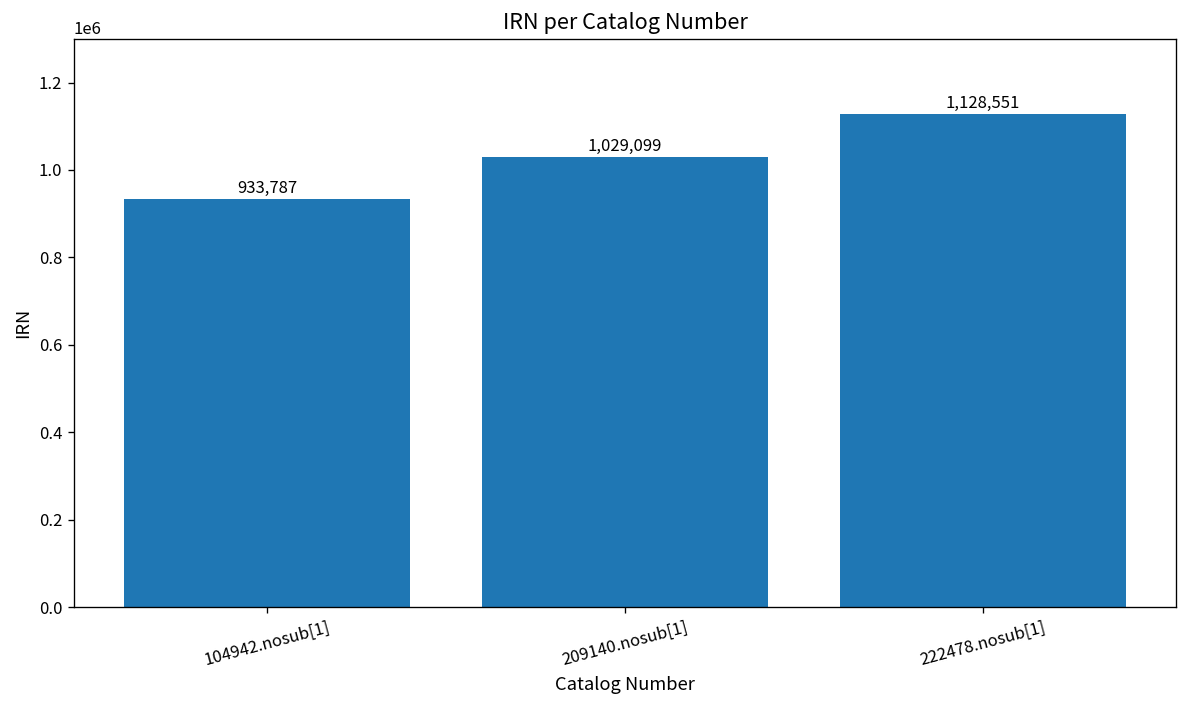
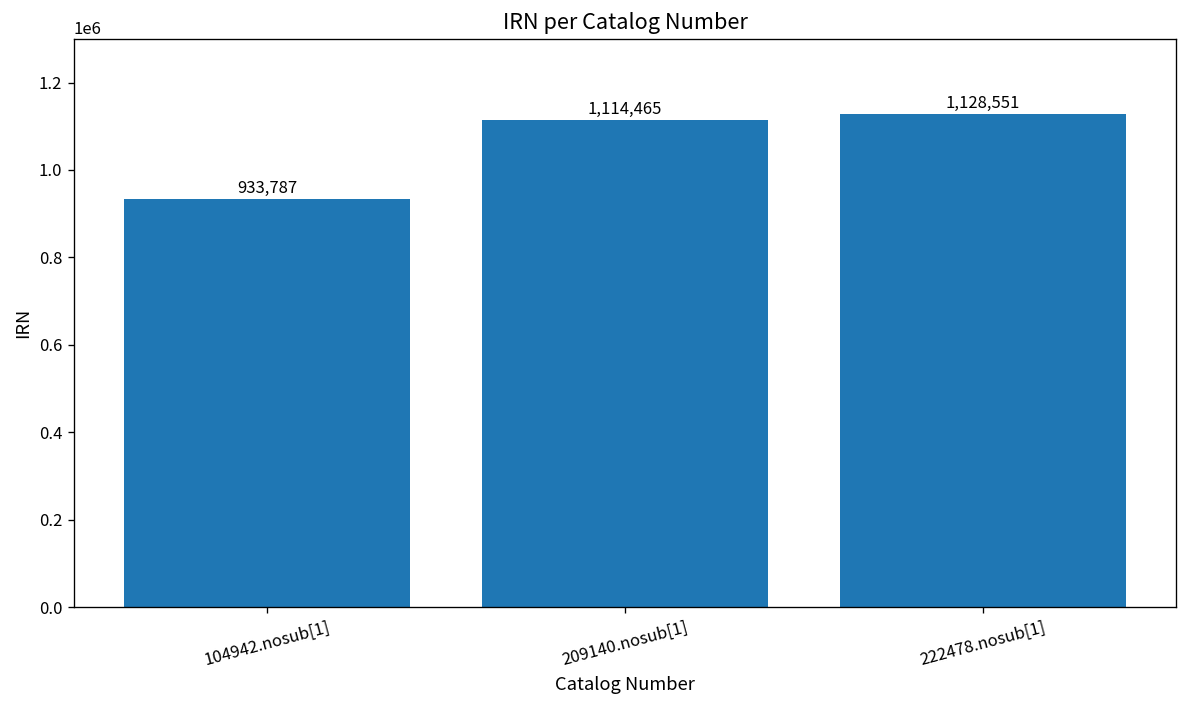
209140.nosub[1]: 1,029,099 -> 1,114,465
